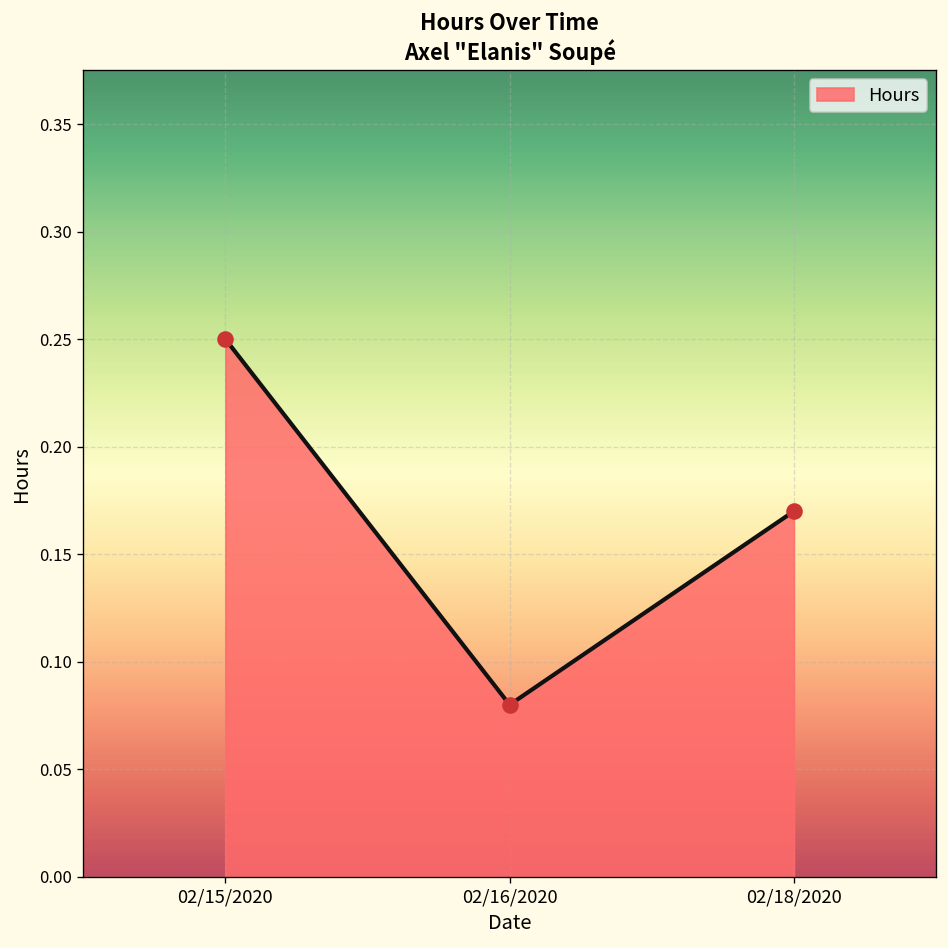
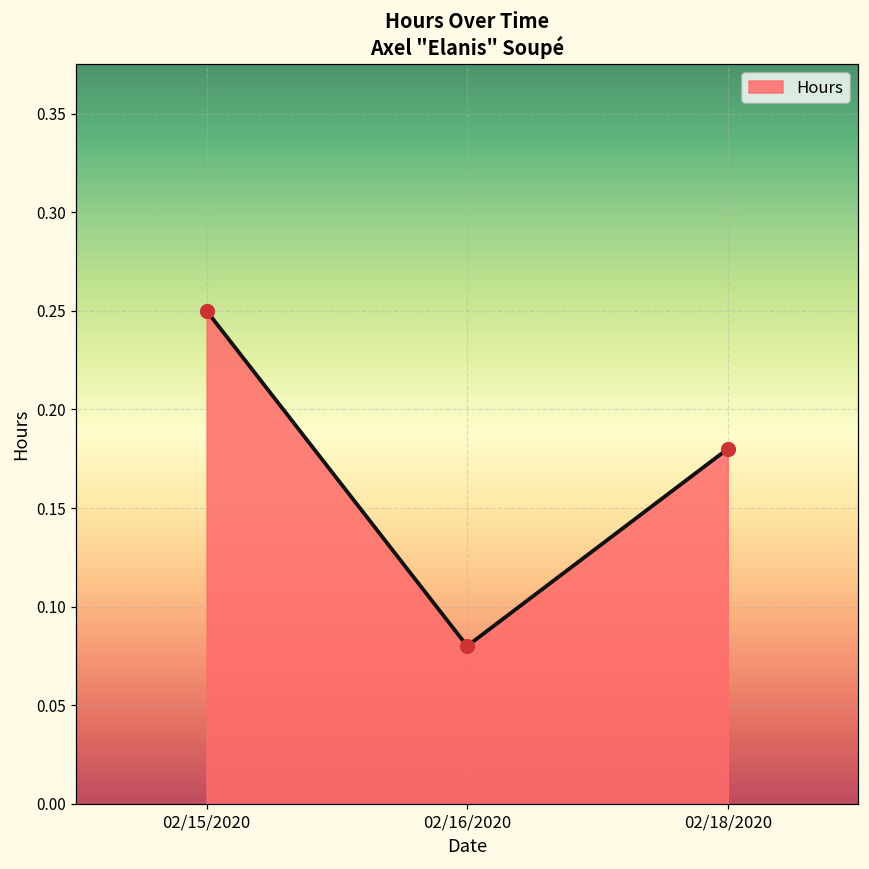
02/18/2020: 0.17 -> 0.18
